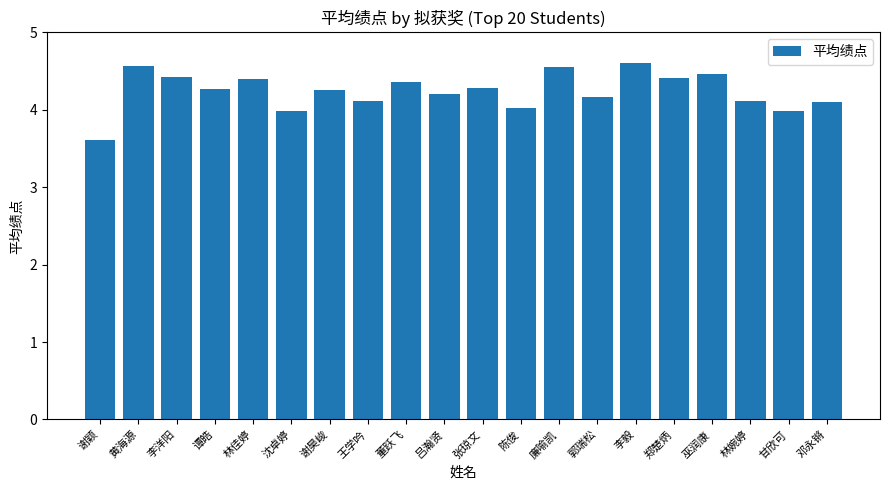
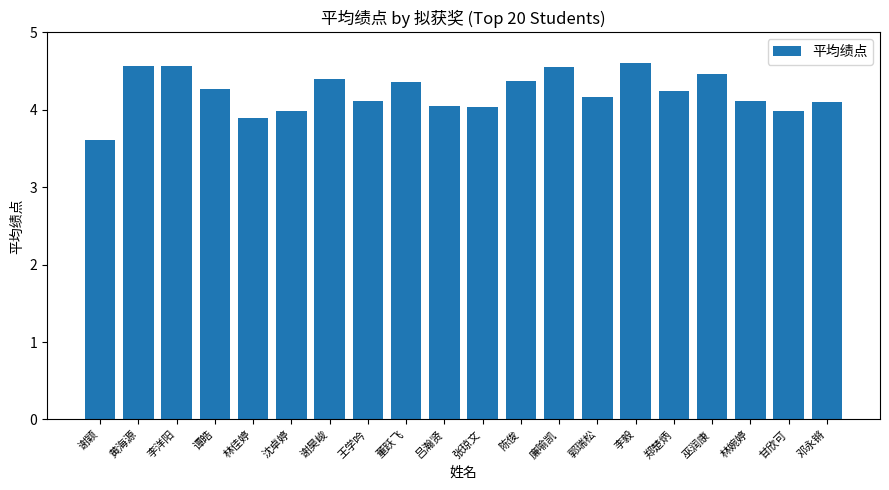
李洋阳: 4.4 -> 4.6
林佳婷: 4.4 -> 3.9
谢昊峻: 4.3 -> 4.4
吕瀚贤: 4.2 -> 4.1
张琼文: 4.3 -> 4.0
陈俊: 4.0 -> 4.4
郑楚炳: 4.4 -> 4.2
